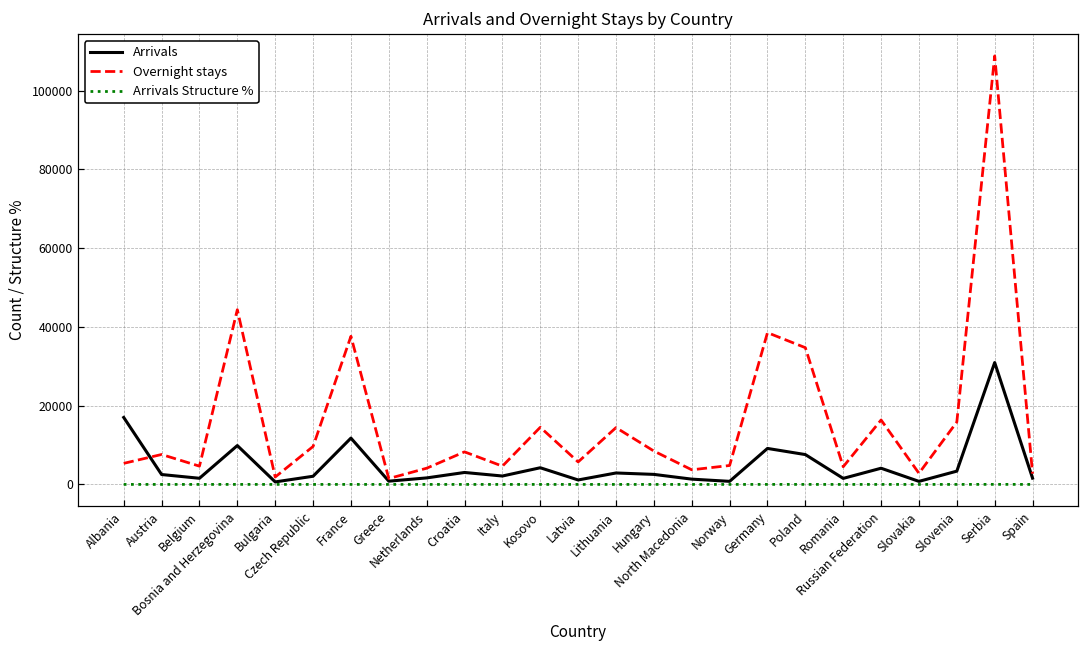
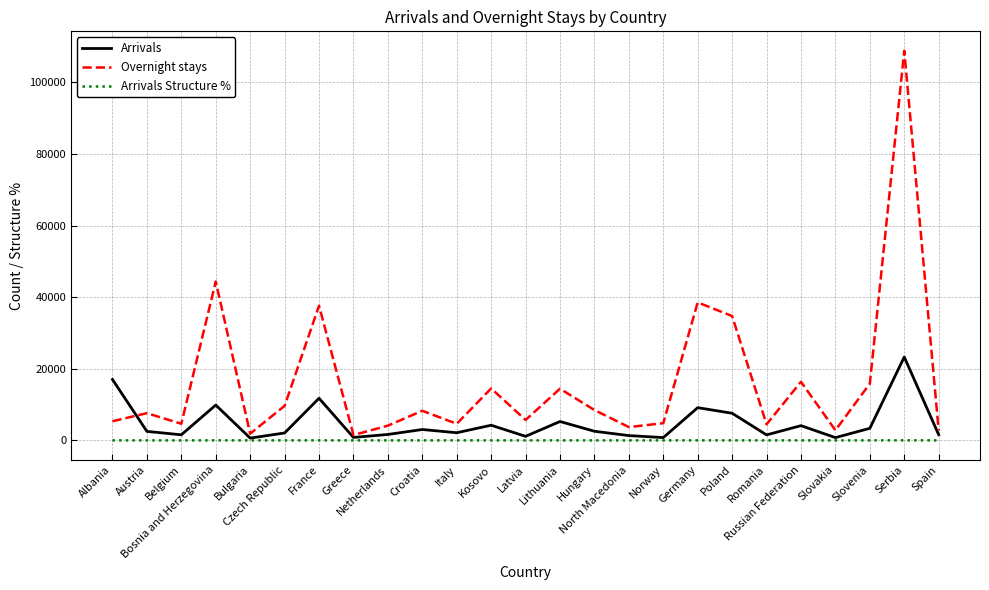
Arrivals, Lithuania: 3000 -> 5000
Arrivals, Serbia: 31000 -> 23000
